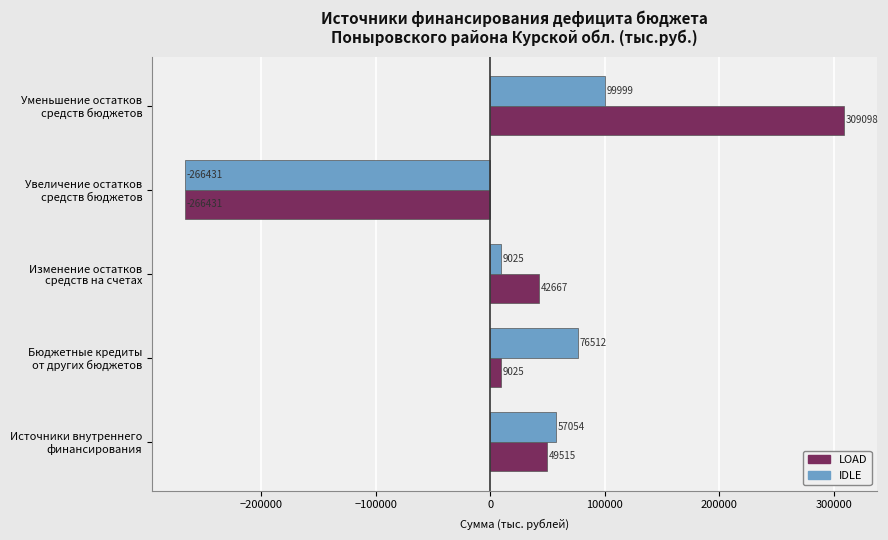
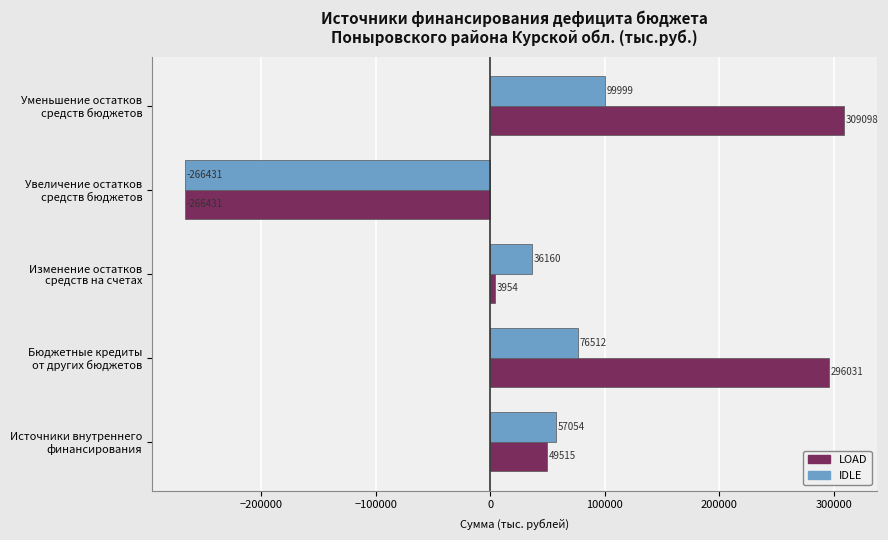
IDLE, Изменение остатков средств на счетах: 9025 -> 36160
LOAD, Изменение остатков средств на счетах: 42667 -> 3954
LOAD, Бюджетные кредиты от других бюджетов: 9025 -> 296031
